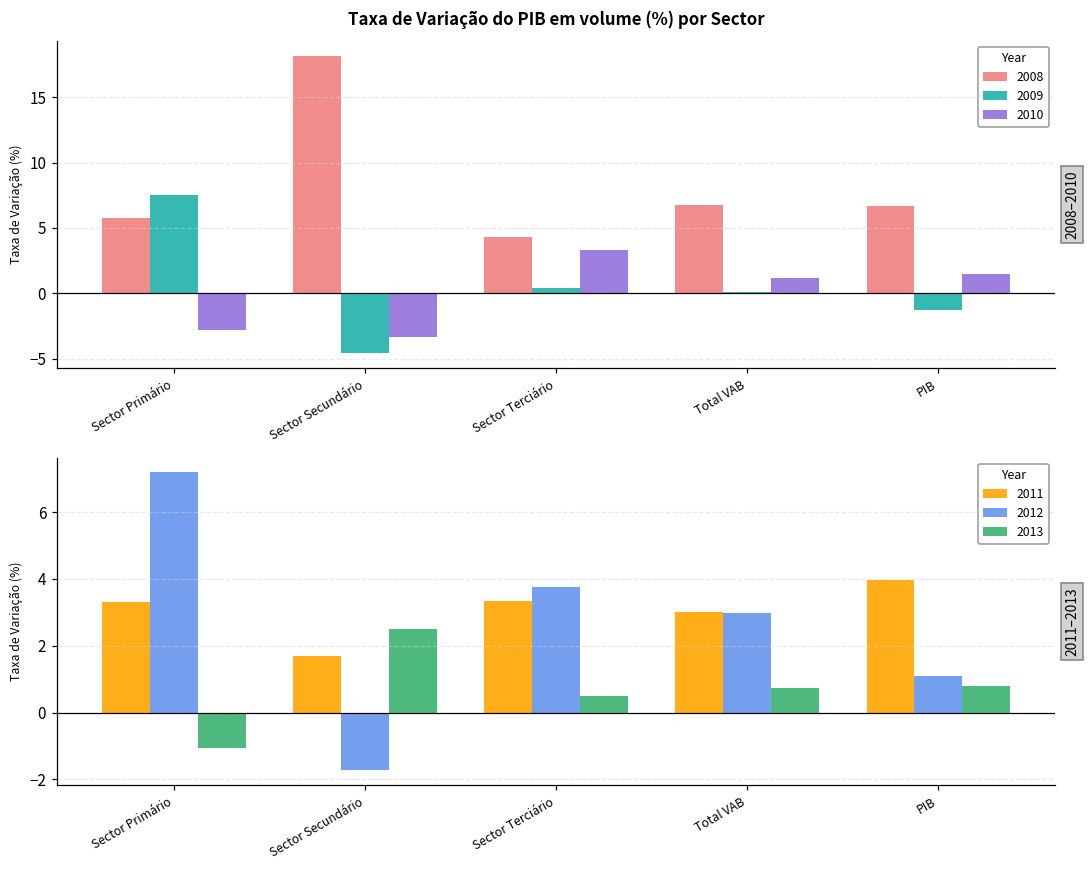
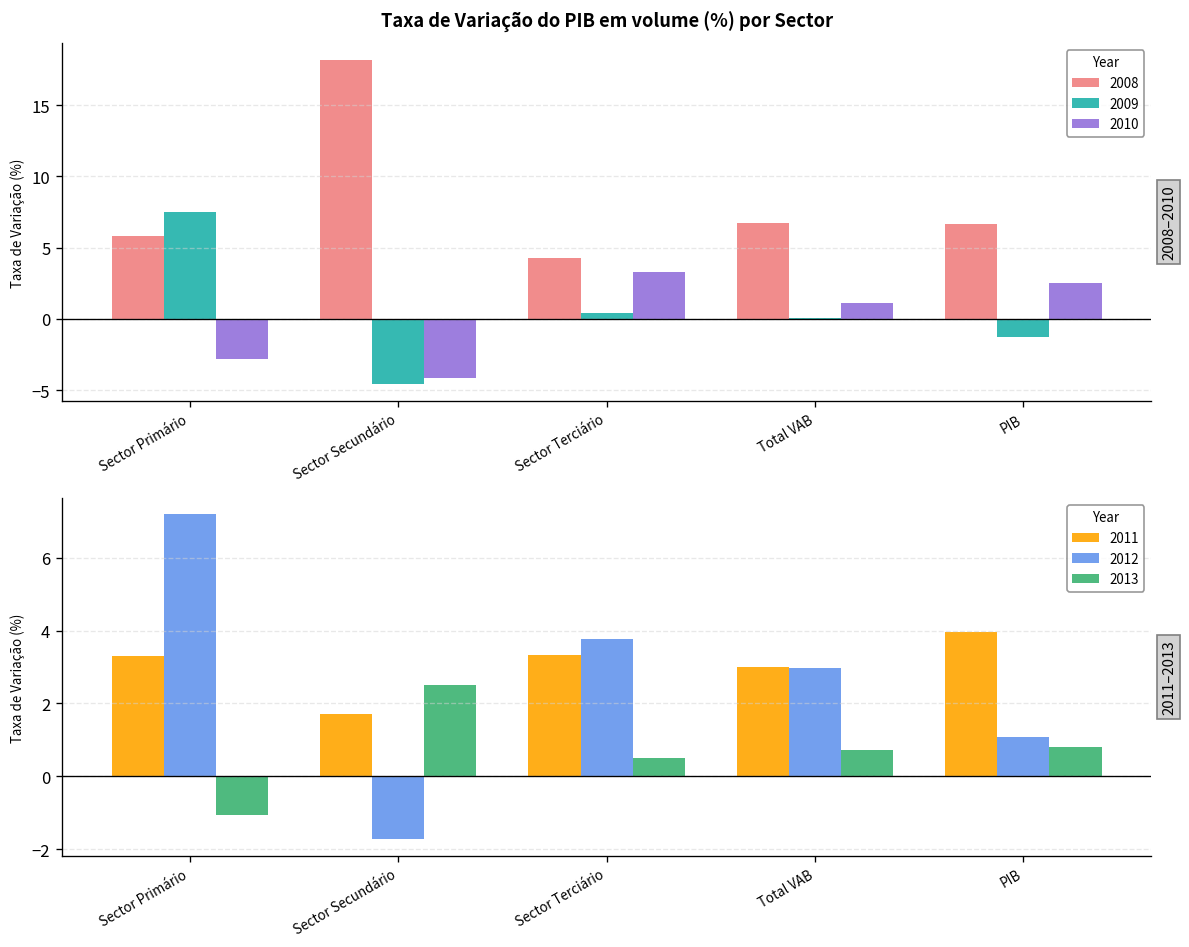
Taxa de Variação do PIB em volume (%) por Sector, 2010, Sector Secundário: -3.3 -> -4.1
Taxa de Variação do PIB em volume (%) por Sector, 2010, PIB: 1.5 -> 2.5
